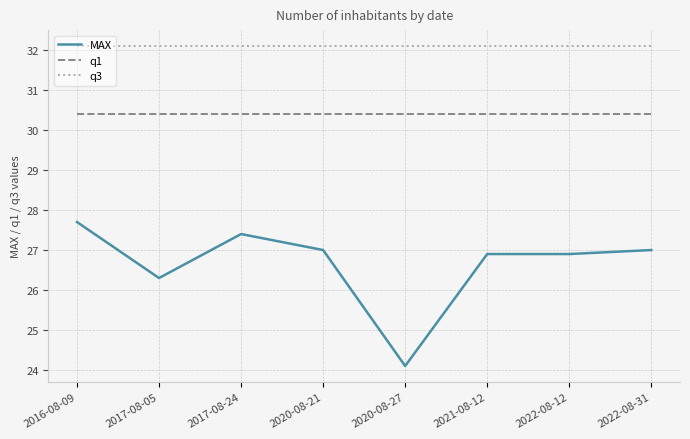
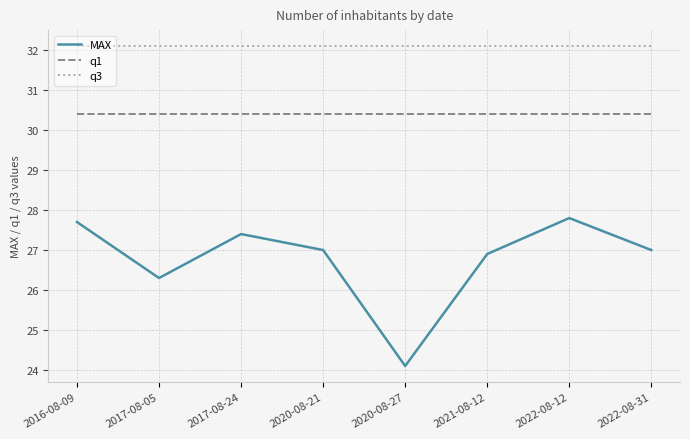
MAX, 2022-08-12: 26.9 -> 27.8
